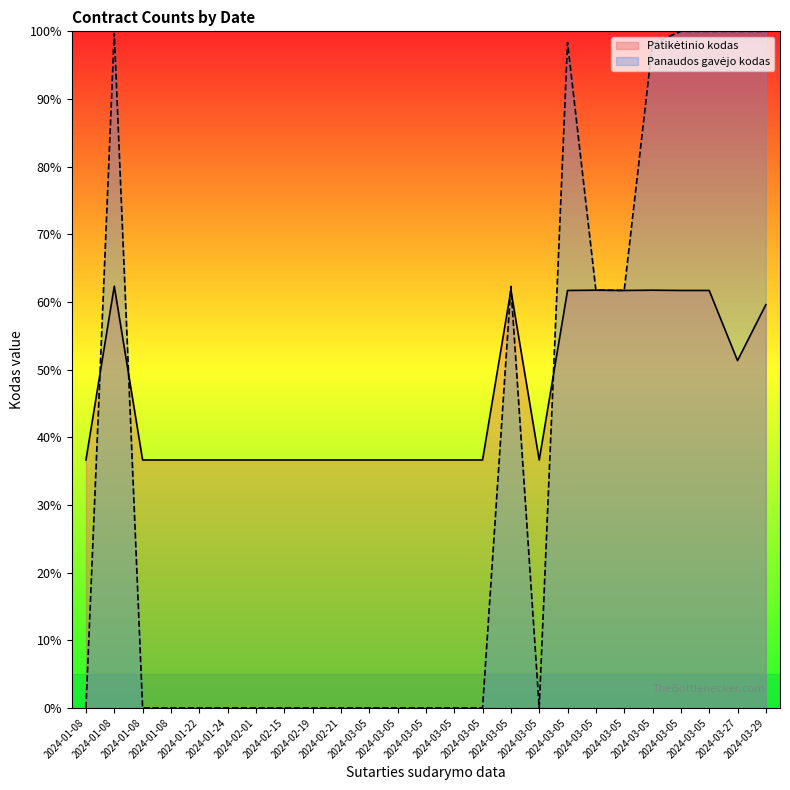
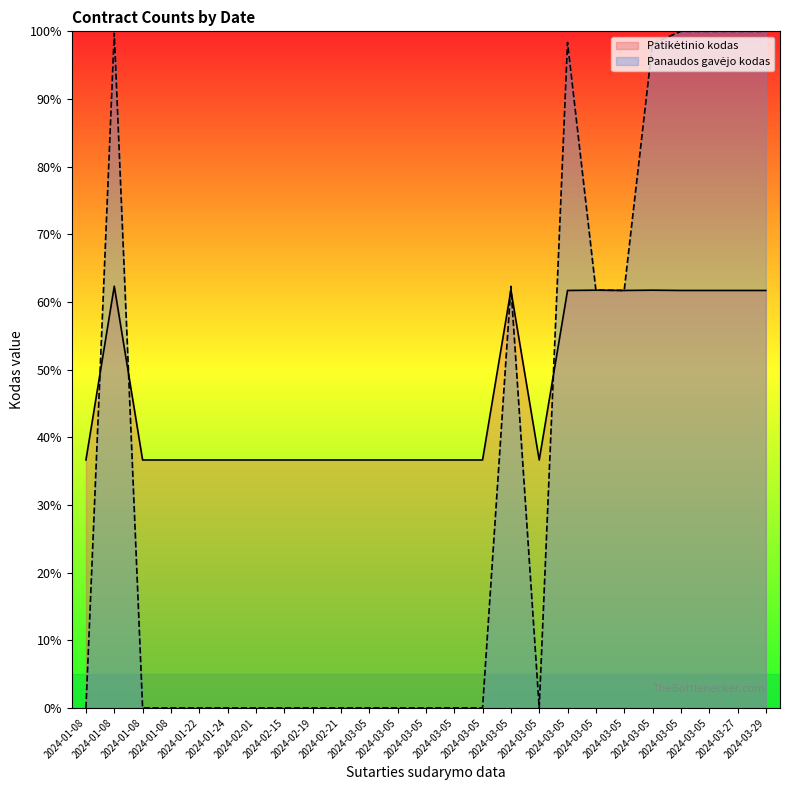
Patikėtinio kodas, 2024-03-27: 51% -> 62%
Patikėtinio kodas, 2024-03-29: 60% -> 62%
